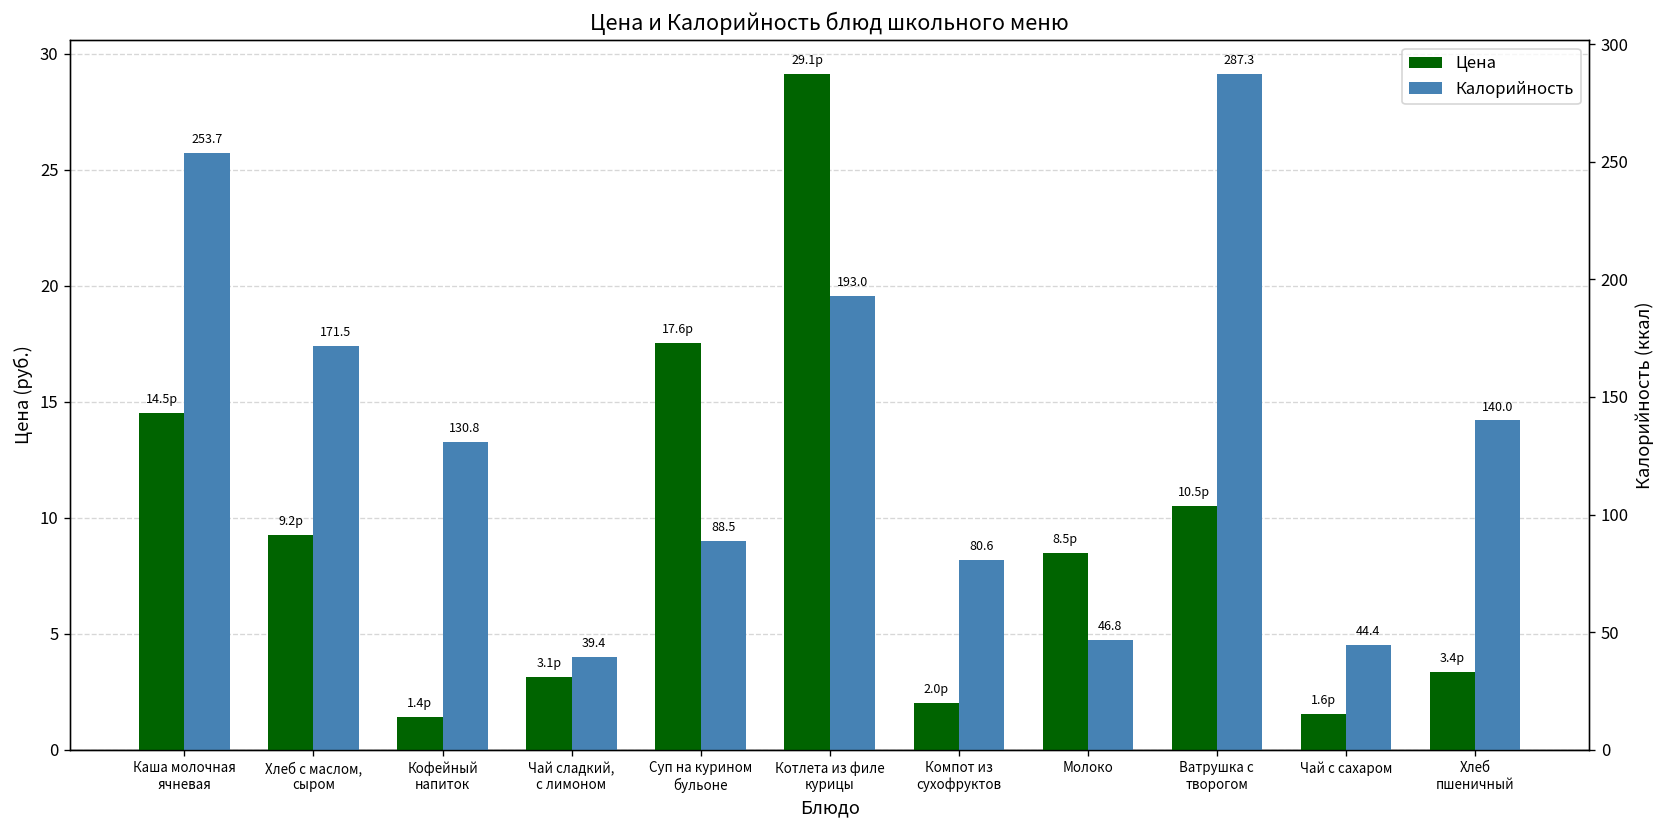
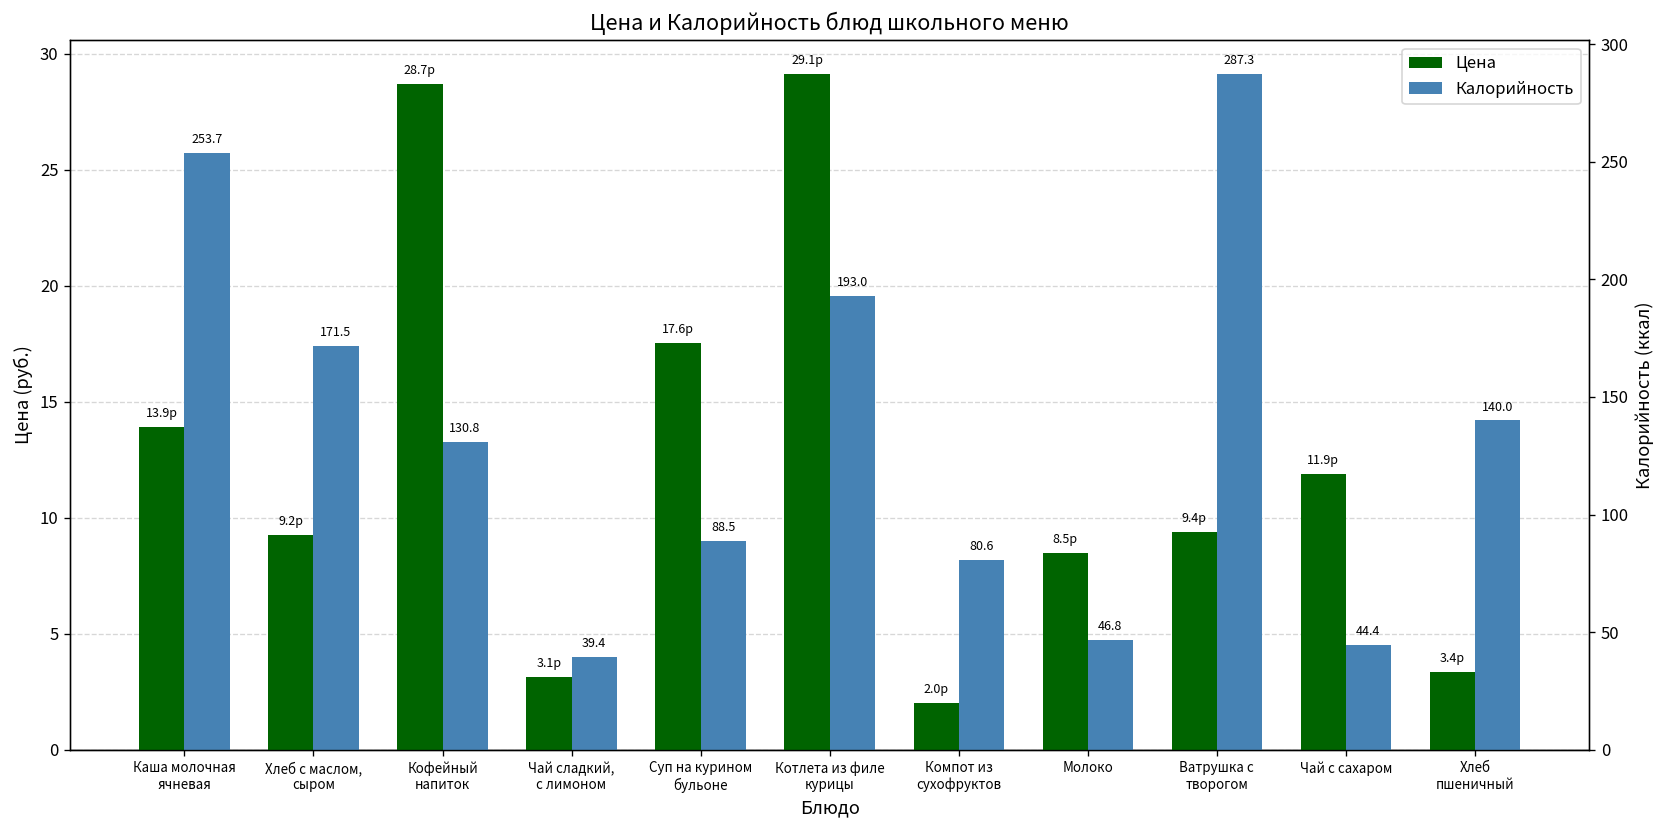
Цена, Каша молочная ячневая: 14.5р -> 13.9р
Цена, Кофейный напиток: 1.4р -> 28.7р
Цена, Ватрушка с творогом: 10.5р -> 9.4р
Цена, Чай с сахаром: 1.6р -> 11.9р
